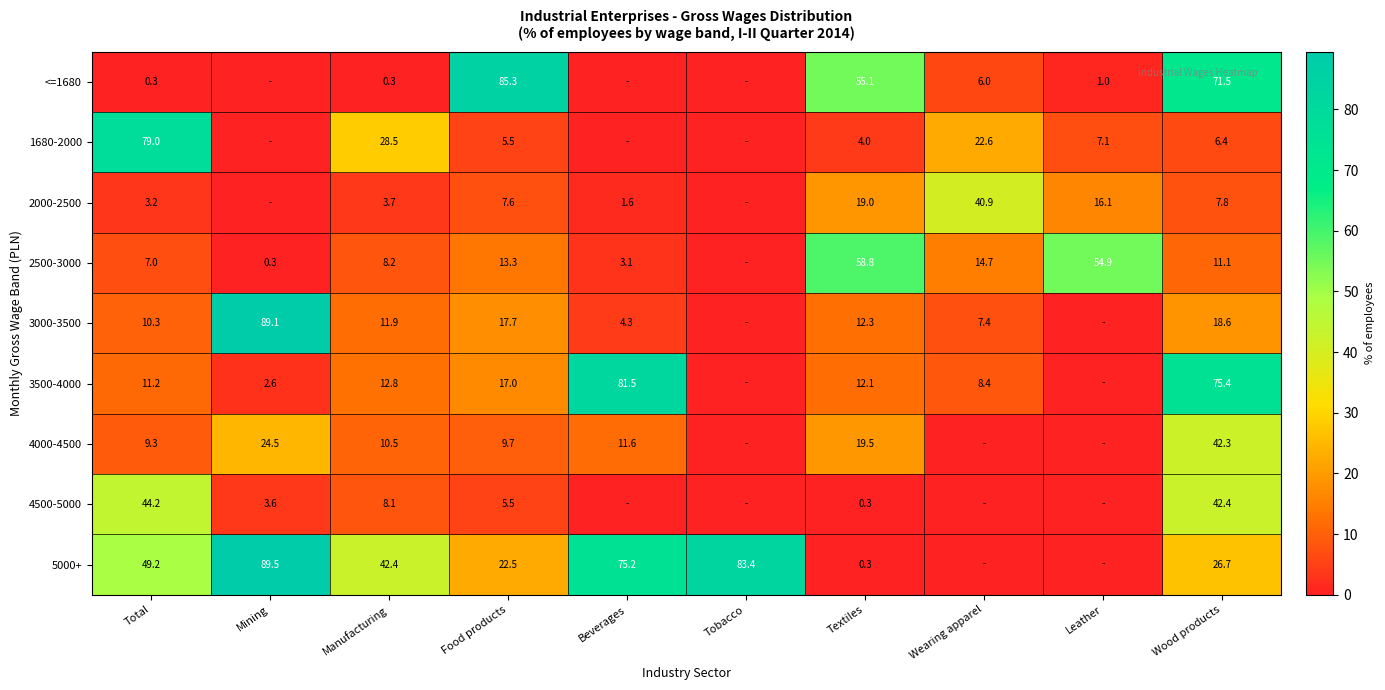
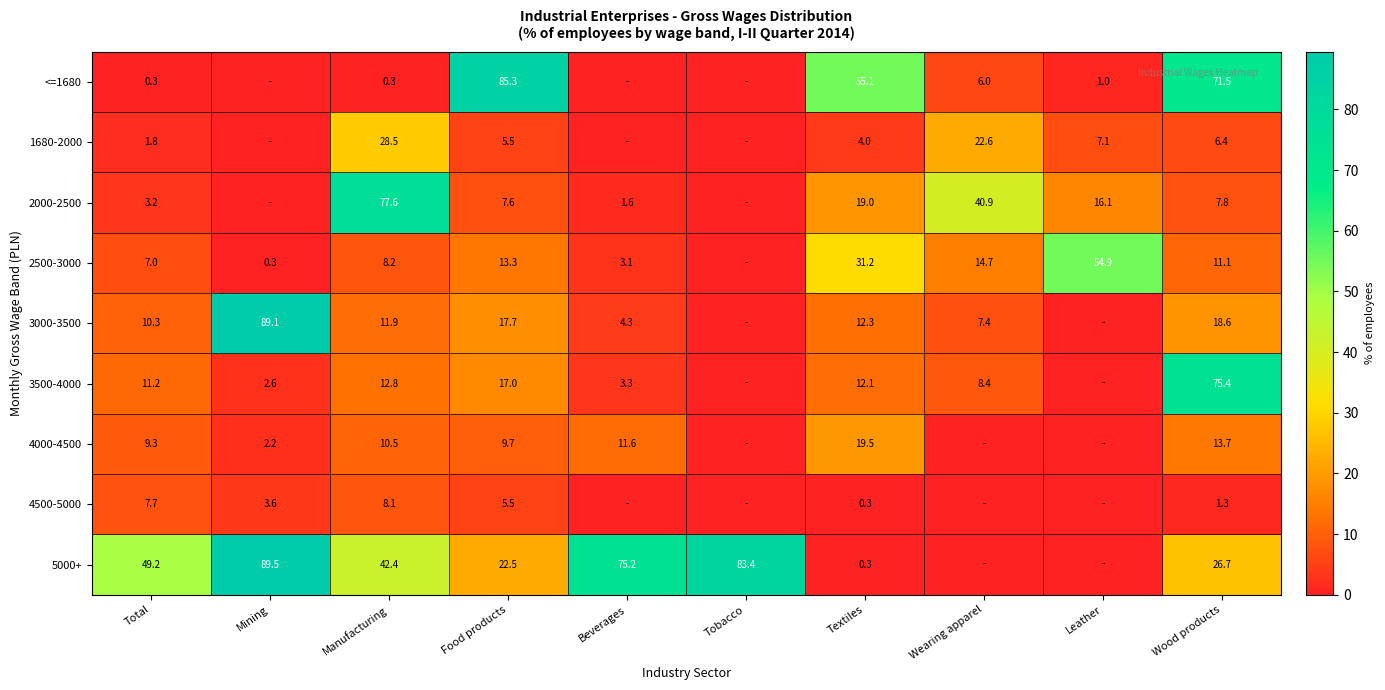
1680-2000, Total: 79.0 -> 1.8
2000-2500, Manufacturing: 3.7 -> 77.6
2500-3000, Textiles: 58.8 -> 31.2
3500-4000, Beverages: 81.5 -> 3.3
4000-4500, Mining: 24.5 -> 2.2
4000-4500, Wood products: 42.3 -> 13.7
4500-5000, Total: 44.2 -> 7.7
4500-5000, Wood products: 42.4 -> 1.3
